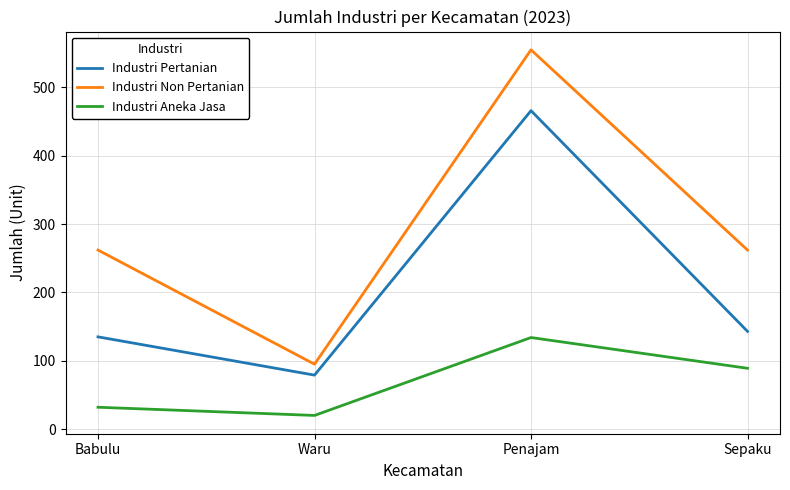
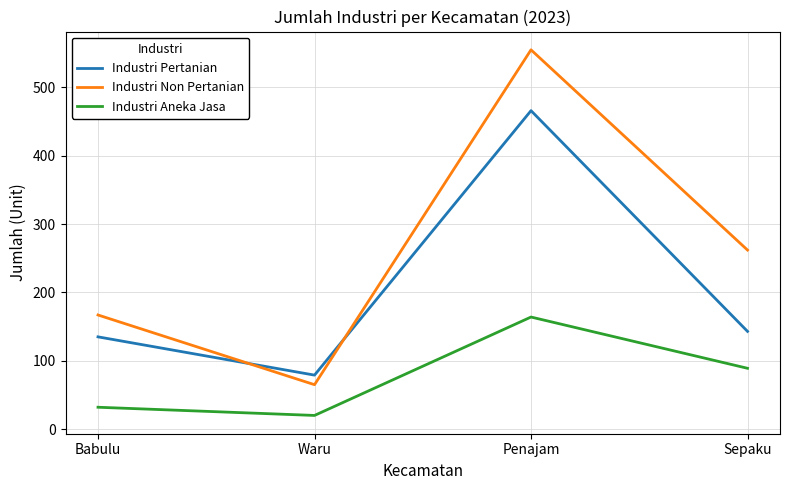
Industri Non Pertanian, Babulu: 260 -> 170
Industri Non Pertanian, Waru: 100 -> 70
Industri Aneka Jasa, Penajam: 130 -> 160
